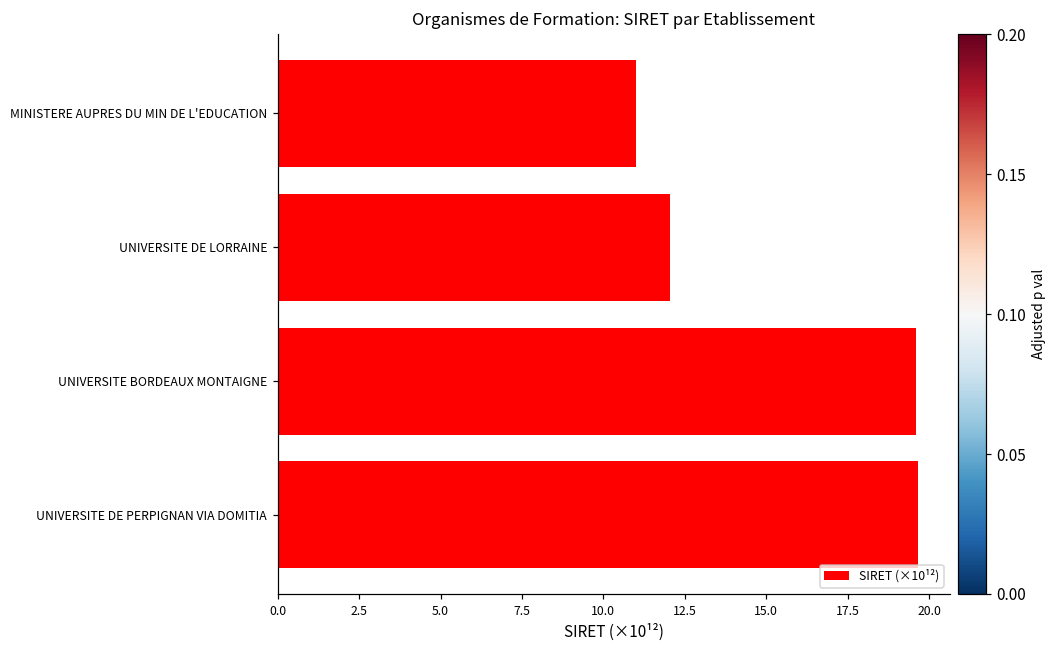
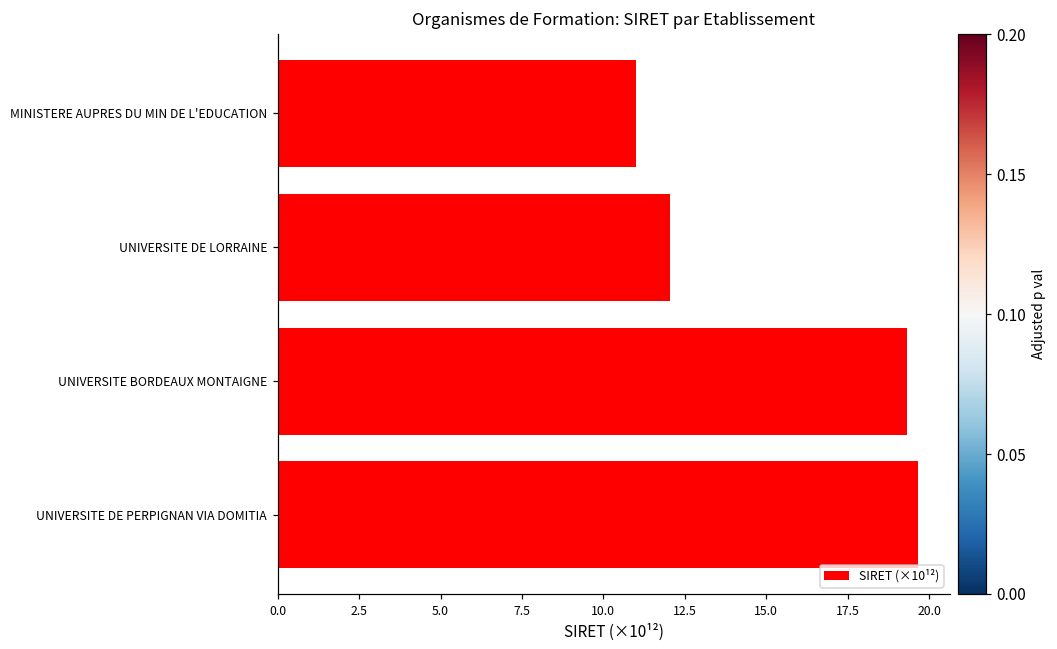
UNIVERSITE BORDEAUX MONTAIGNE: 19.6 -> 19.3
